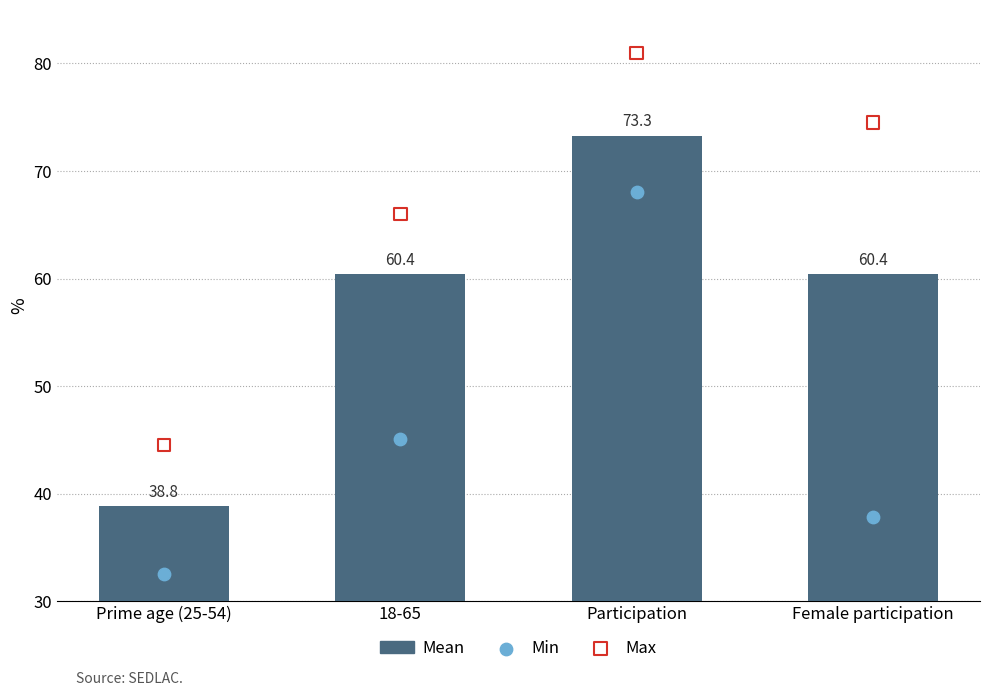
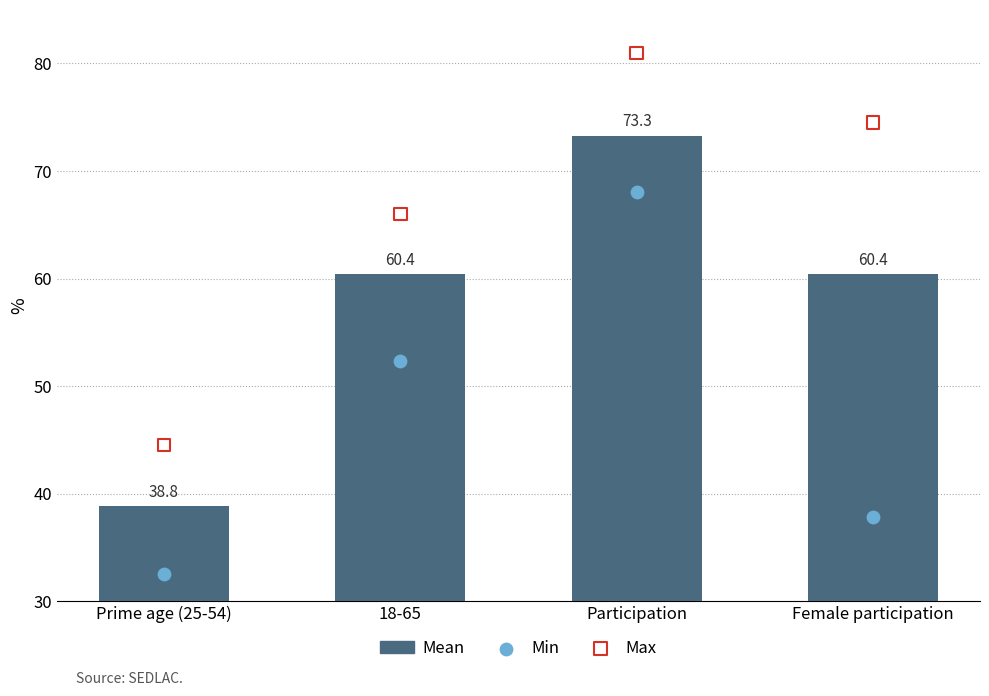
Min, 18-65: 45.1 -> 52.3
